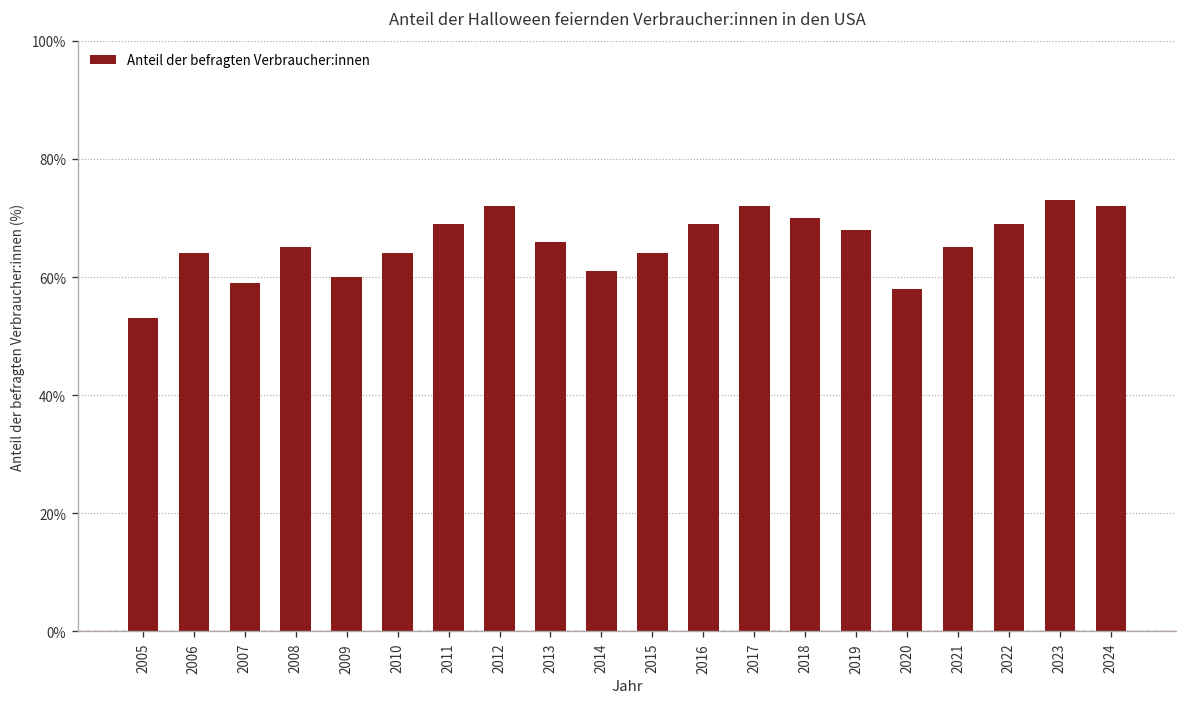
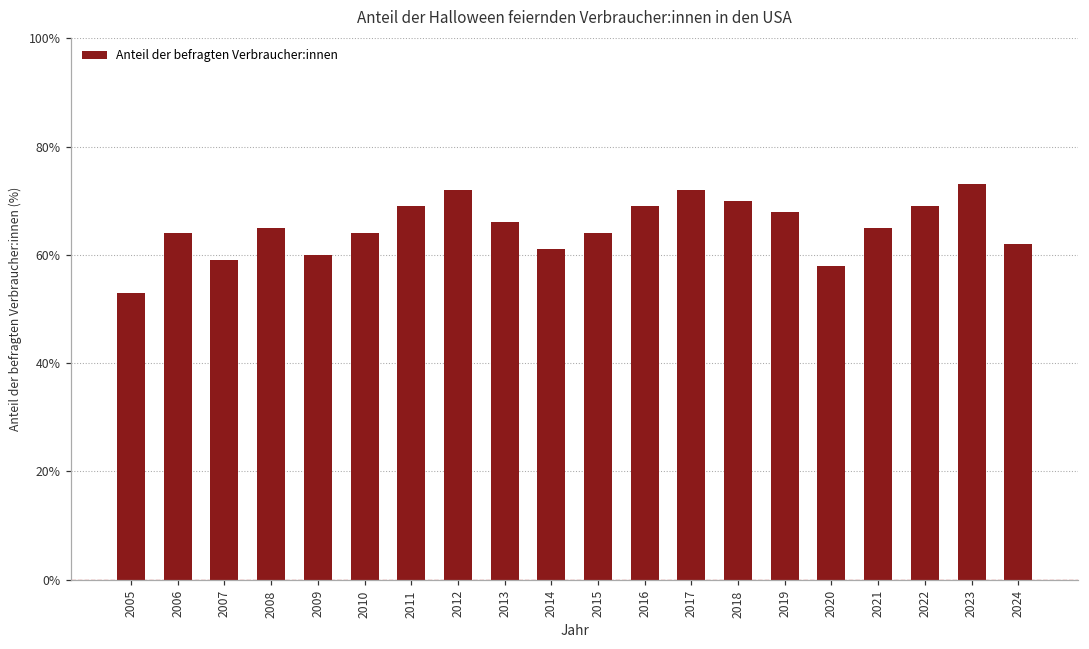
2024: 72% -> 62%
